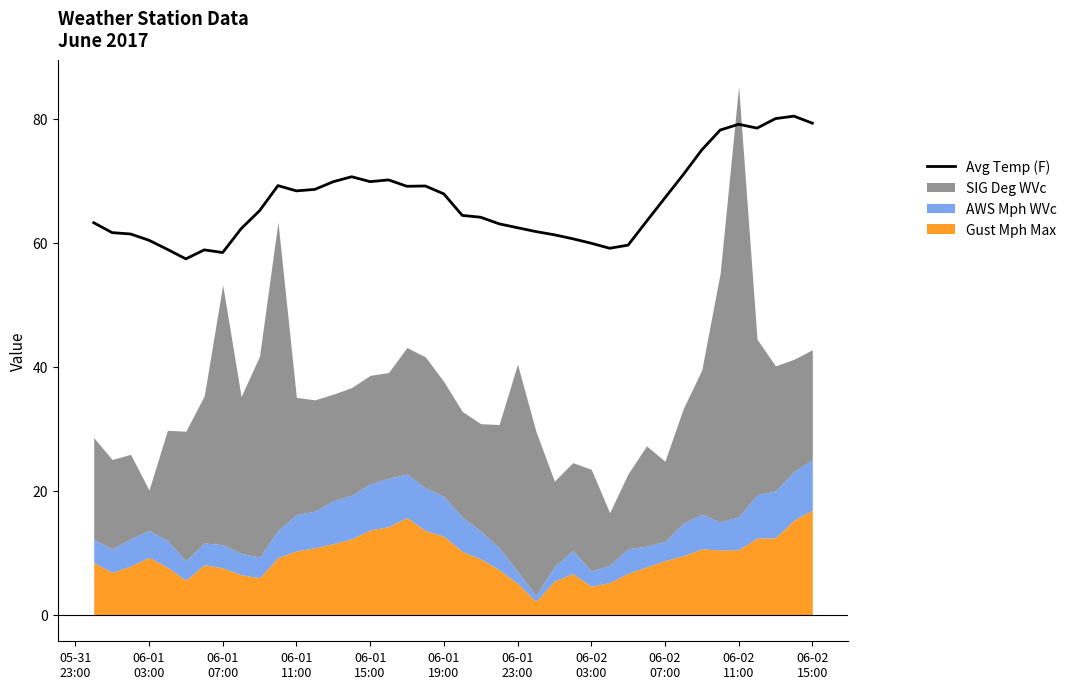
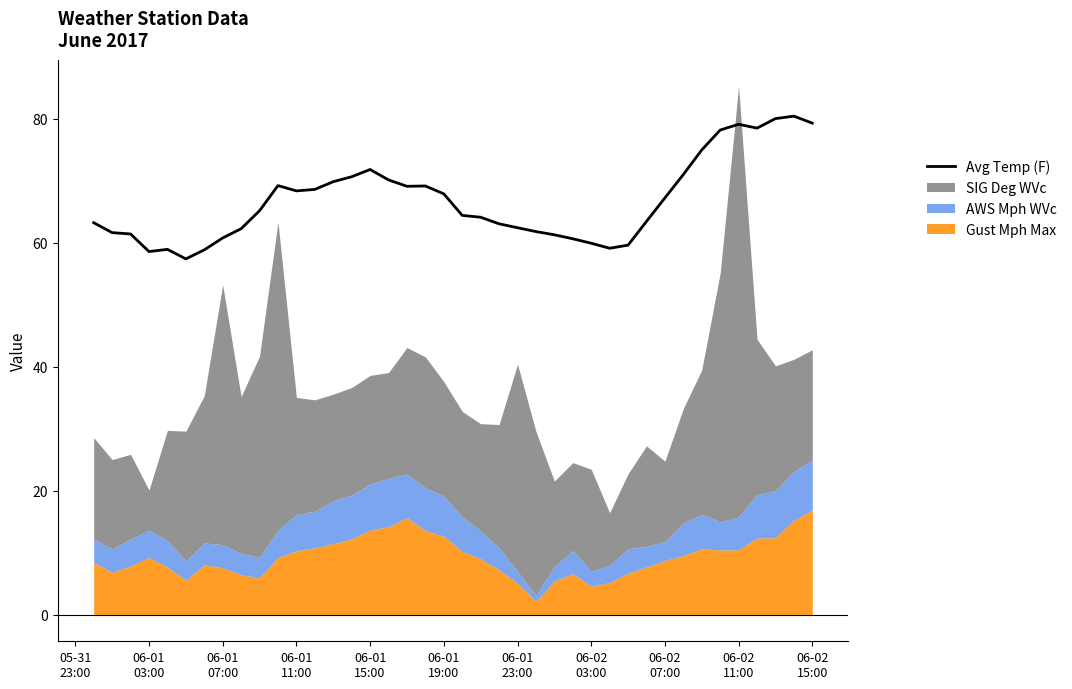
Avg Temp (F), 06-01 03:00: 60 -> 59
Avg Temp (F), 06-01 07:00: 58 -> 61
Avg Temp (F), 06-01 15:00: 70 -> 72
